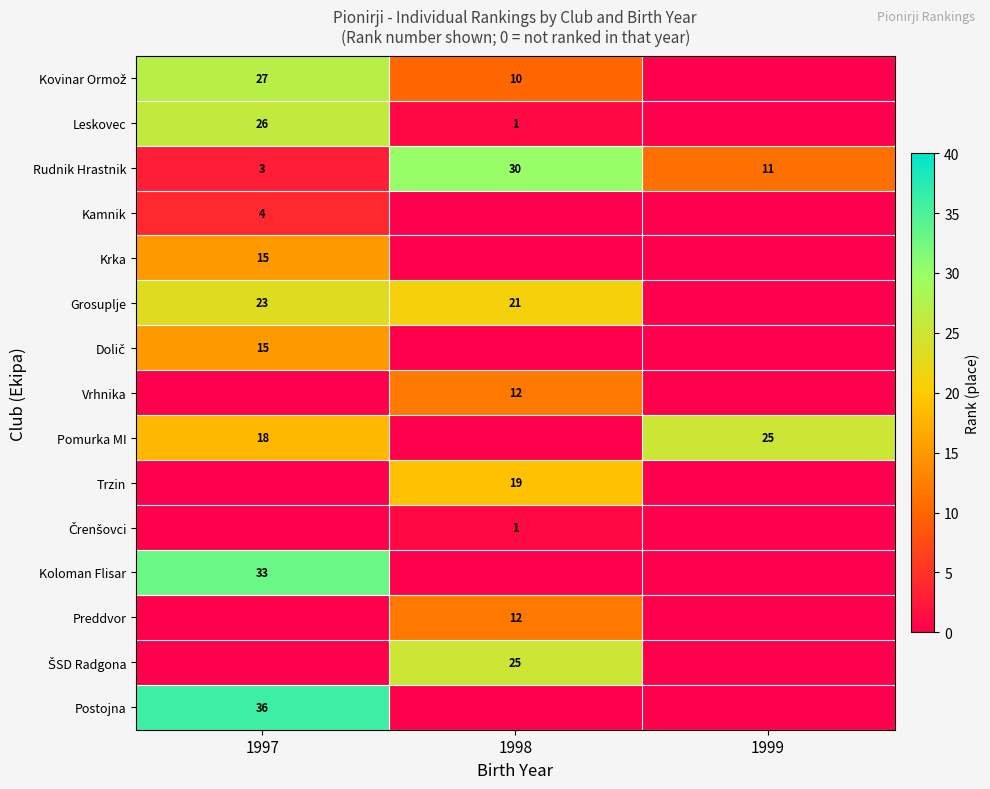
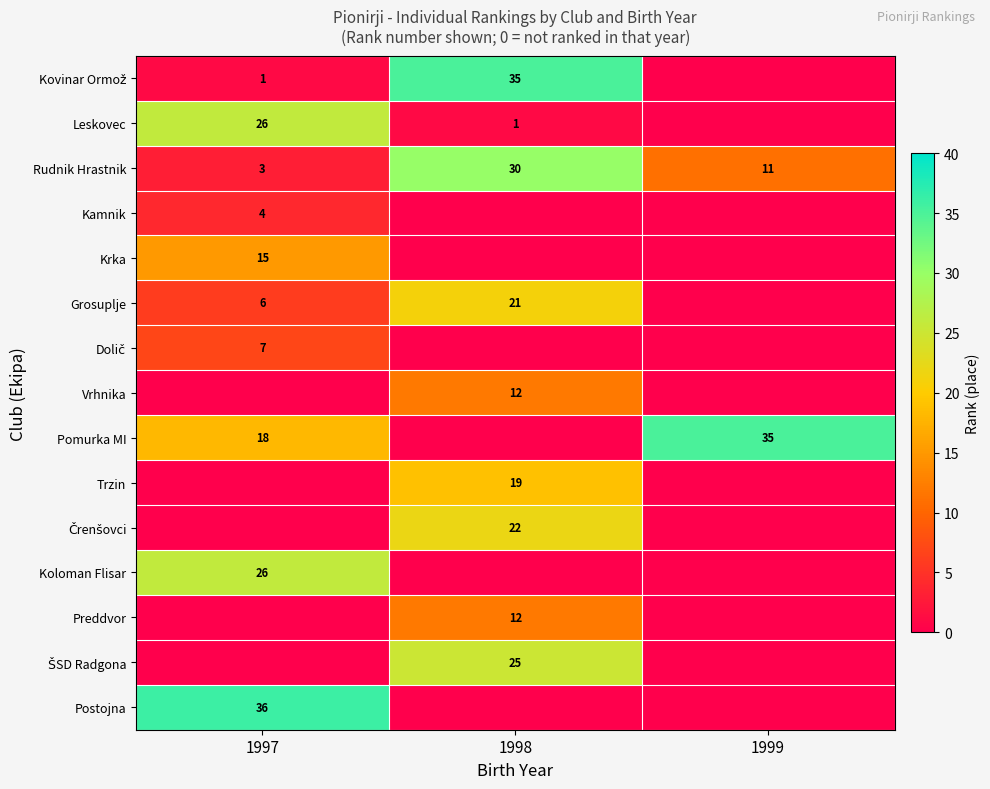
Kovinar Ormož, 1997: 27 -> 1
Kovinar Ormož, 1998: 10 -> 35
Grosuplje, 1997: 23 -> 6
Dolič, 1997: 15 -> 7
Pomurka MI, 1999: 25 -> 35
Črenšovci, 1998: 1 -> 22
Koloman Flisar, 1997: 33 -> 26
